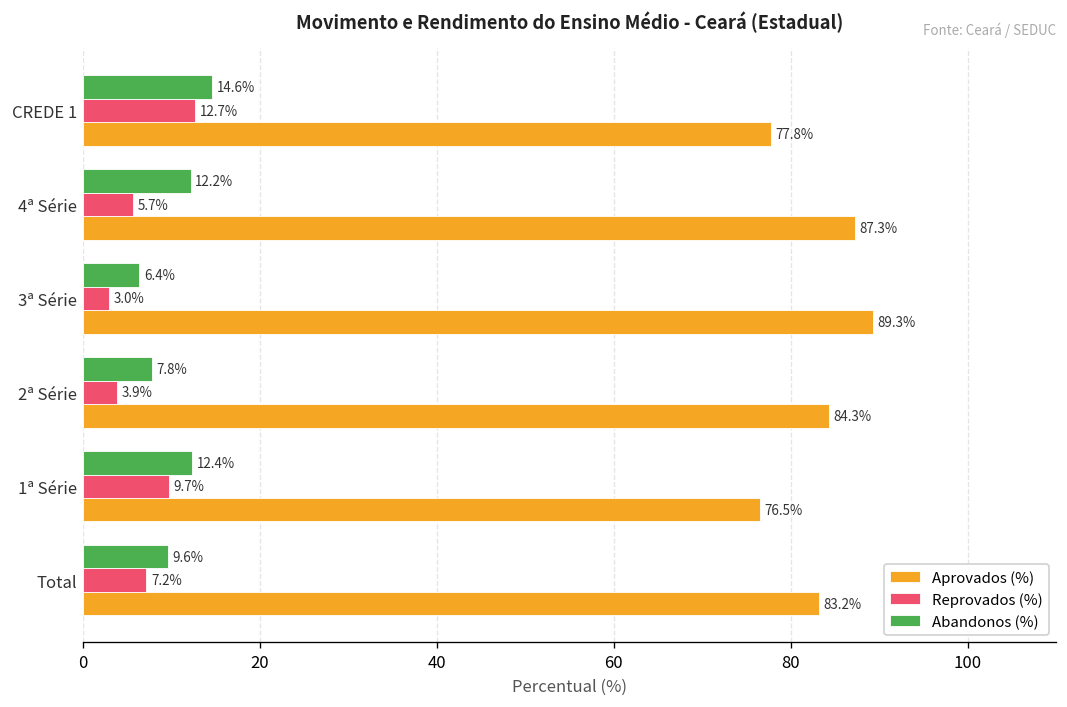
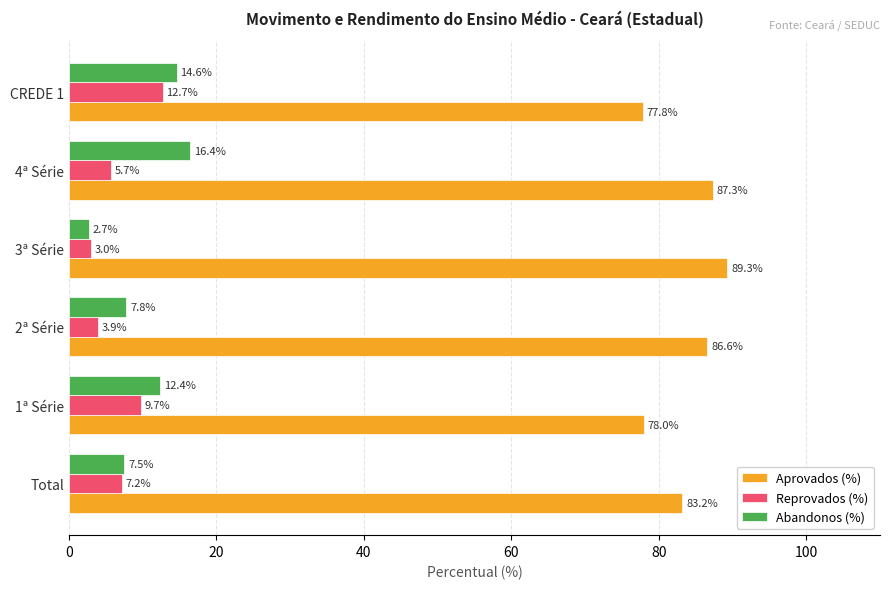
Abandonos (%), 4ª Série: 12.2% -> 16.4%
Abandonos (%), 3ª Série: 6.4% -> 2.7%
Aprovados (%), 2ª Série: 84.3% -> 86.6%
Aprovados (%), 1ª Série: 76.5% -> 78.0%
Abandonos (%), Total: 9.6% -> 7.5%
